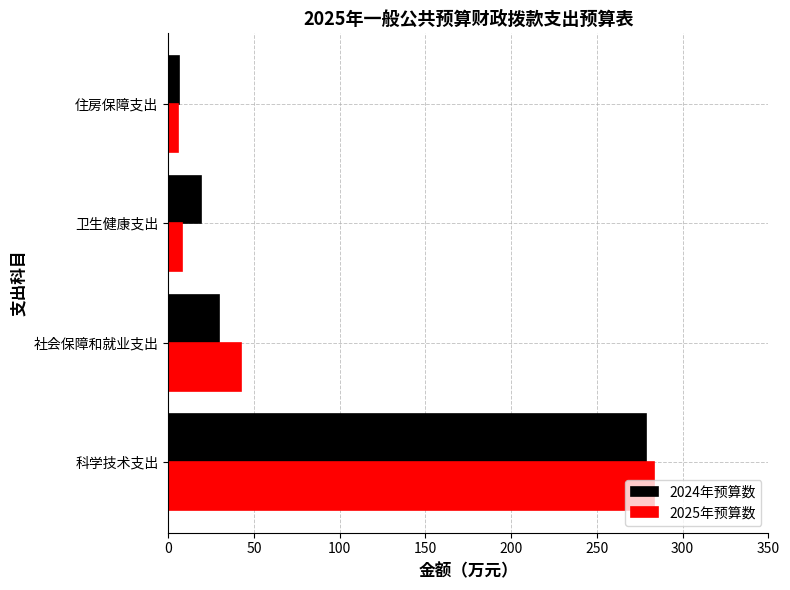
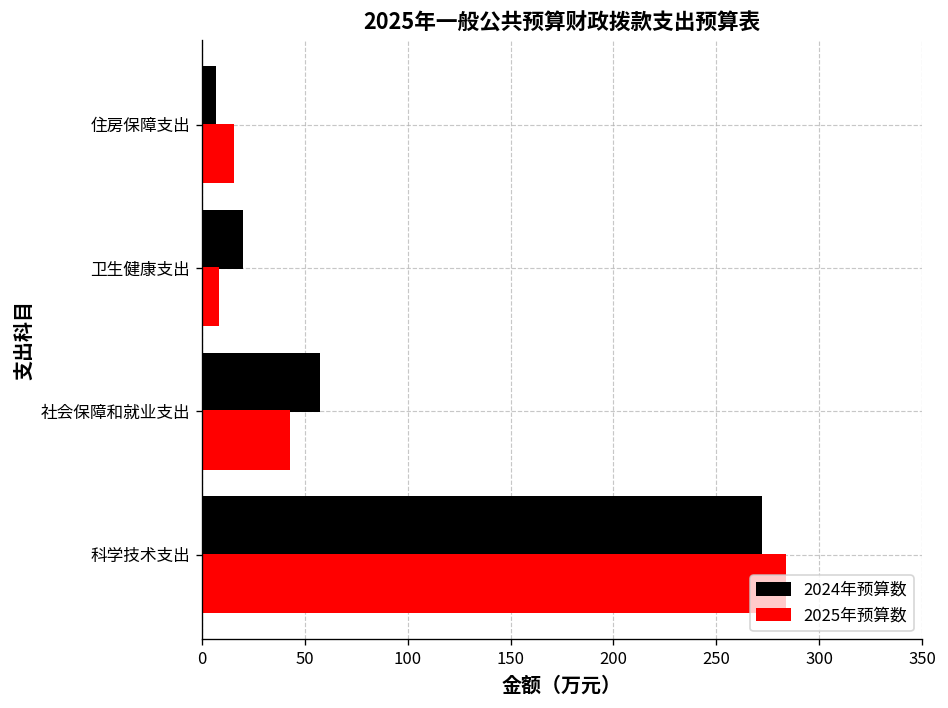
2025年预算数, 住房保障支出: 6 -> 15
2024年预算数, 社会保障和就业支出: 30 -> 57
2024年预算数, 科学技术支出: 279 -> 272
